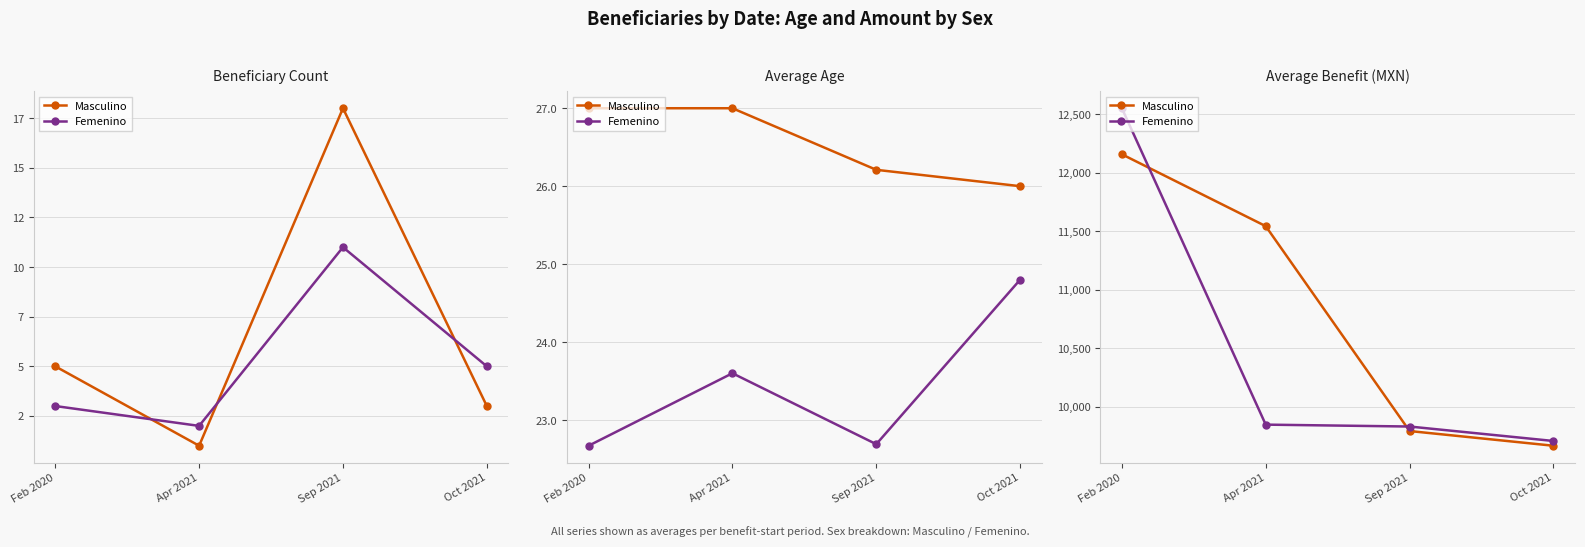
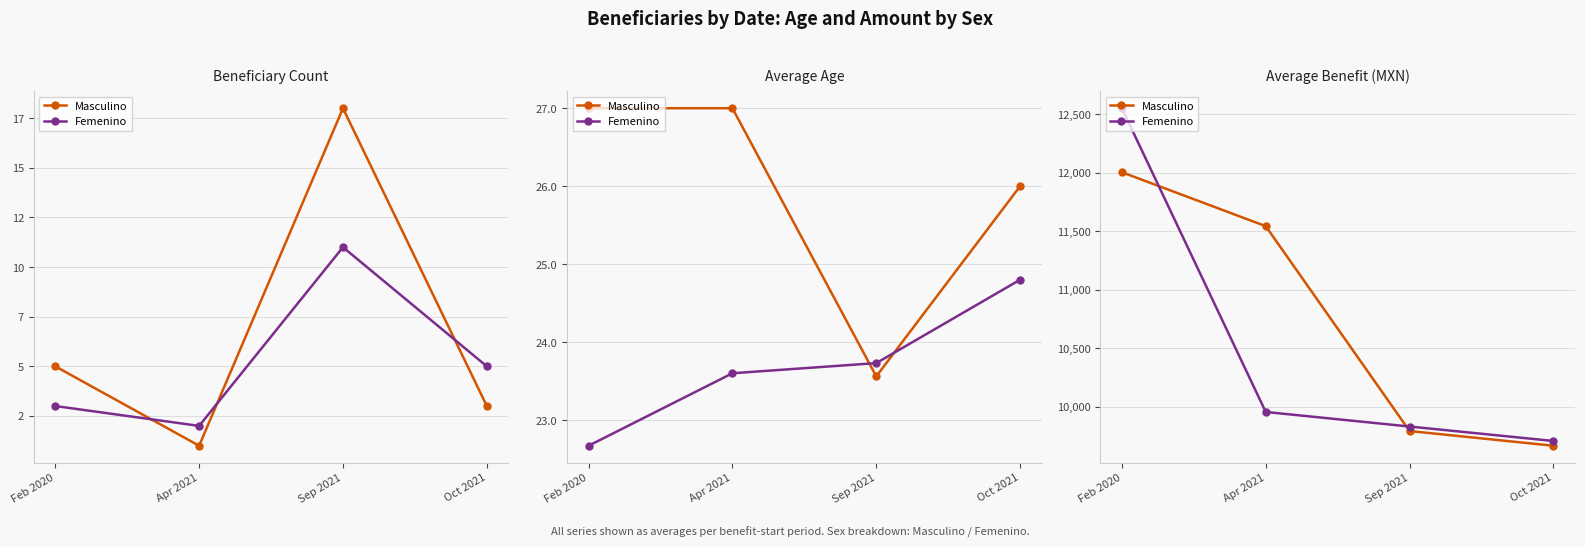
Average Age, Masculino, Sep 2021: 26.2 -> 23.6
Average Age, Femenino, Sep 2021: 22.7 -> 23.7
Average Benefit (MXN), Masculino, Feb 2020: 12,160 -> 12,010
Average Benefit (MXN), Femenino, Apr 2021: 9,850 -> 9,950
